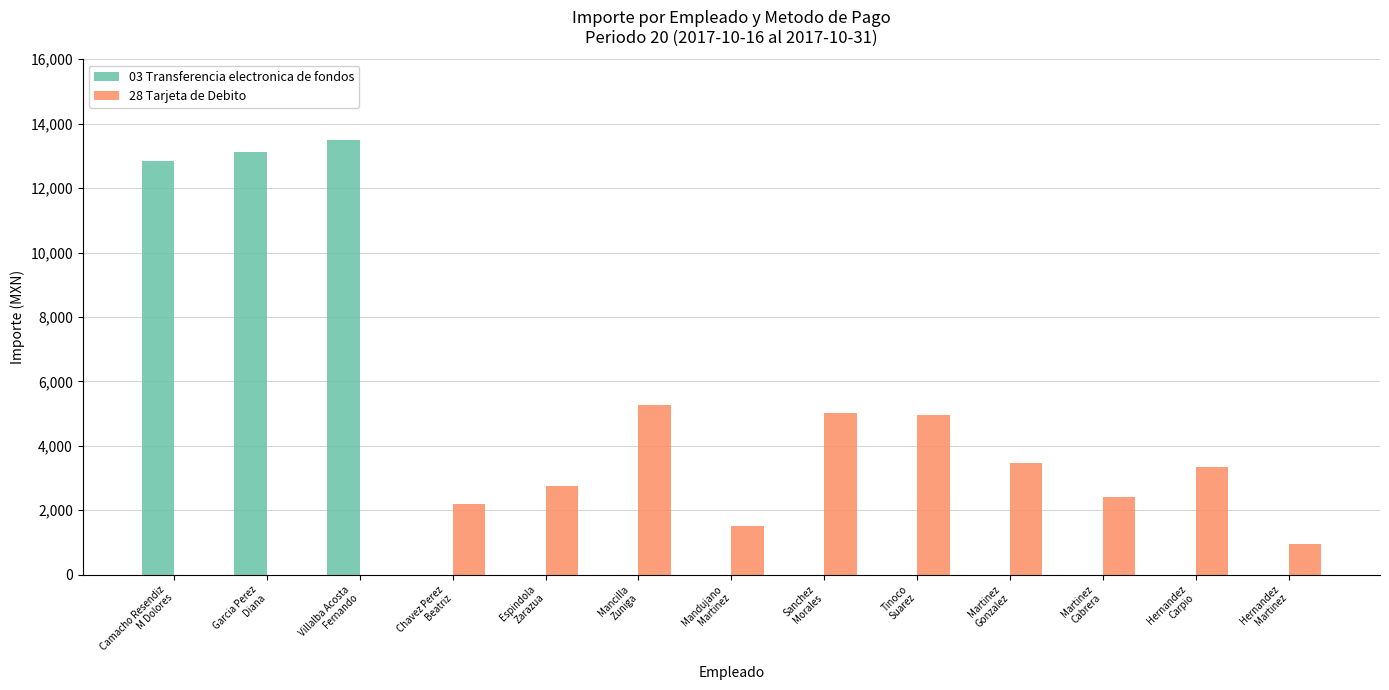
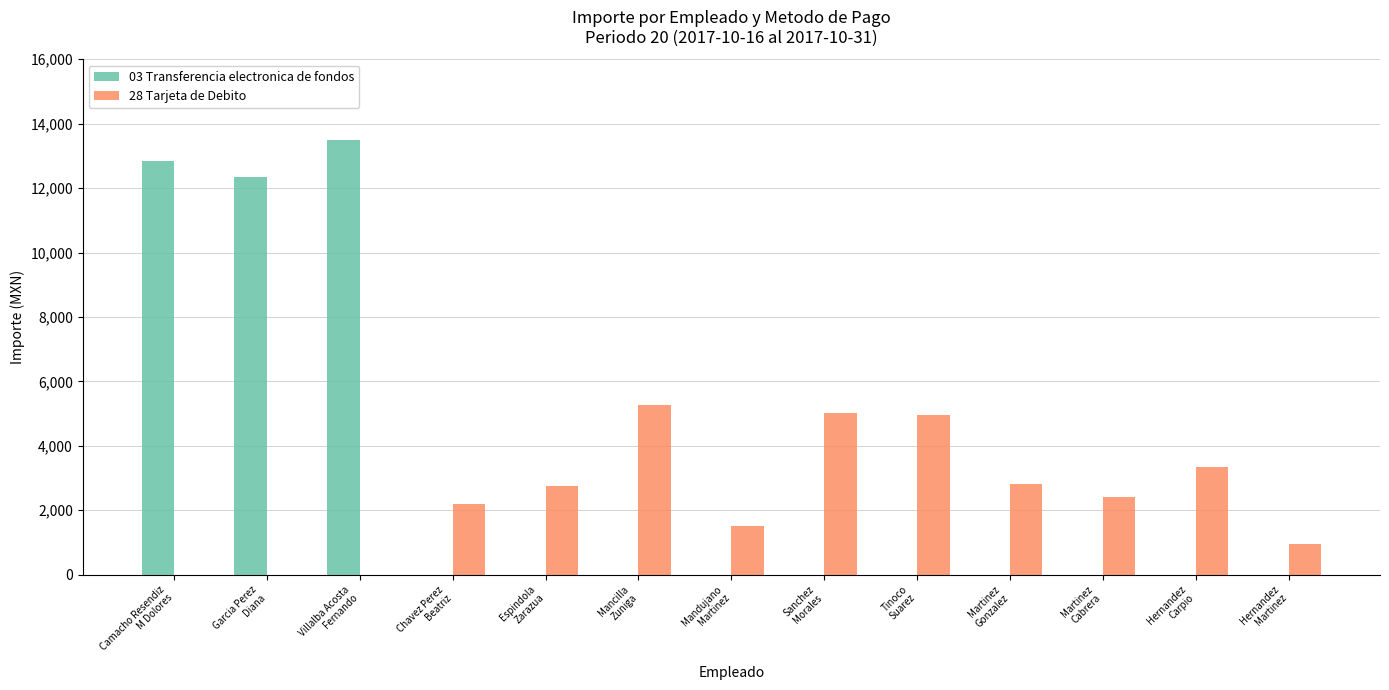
03 Transferencia electronica de fondos, Garcia Perez Diana: 13,100 -> 12,300
28 Tarjeta de Debito, Martinez Gonzalez: 3,500 -> 2,800
